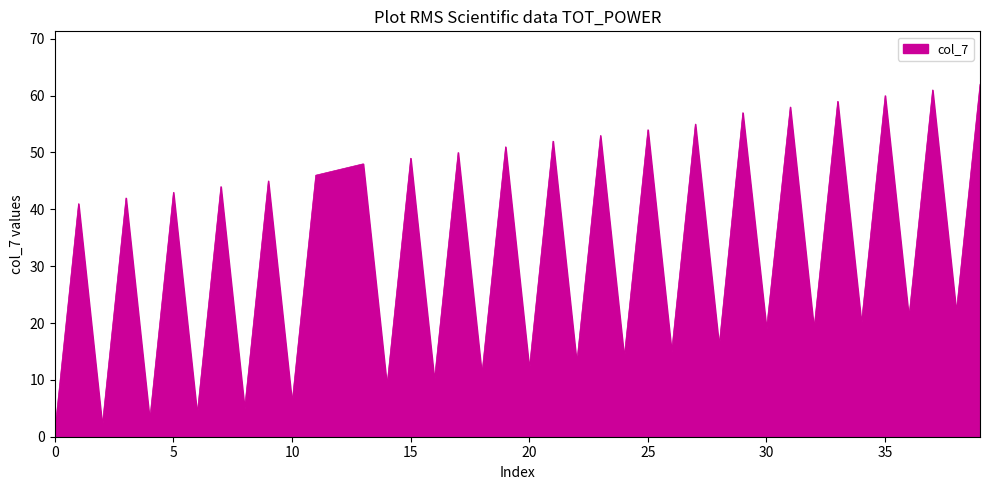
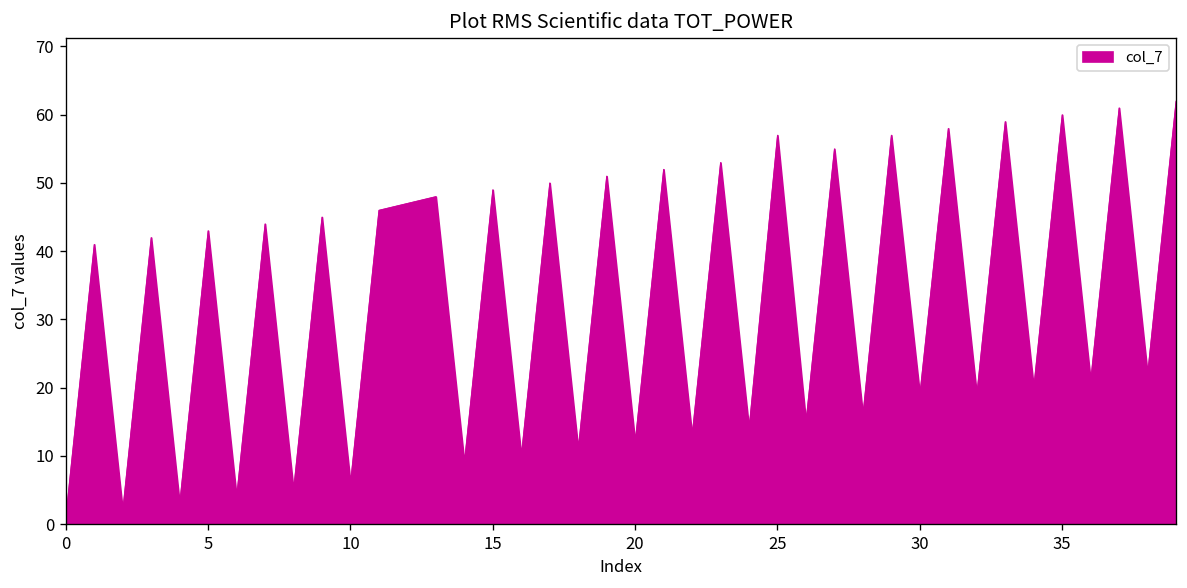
25: 54 -> 57
